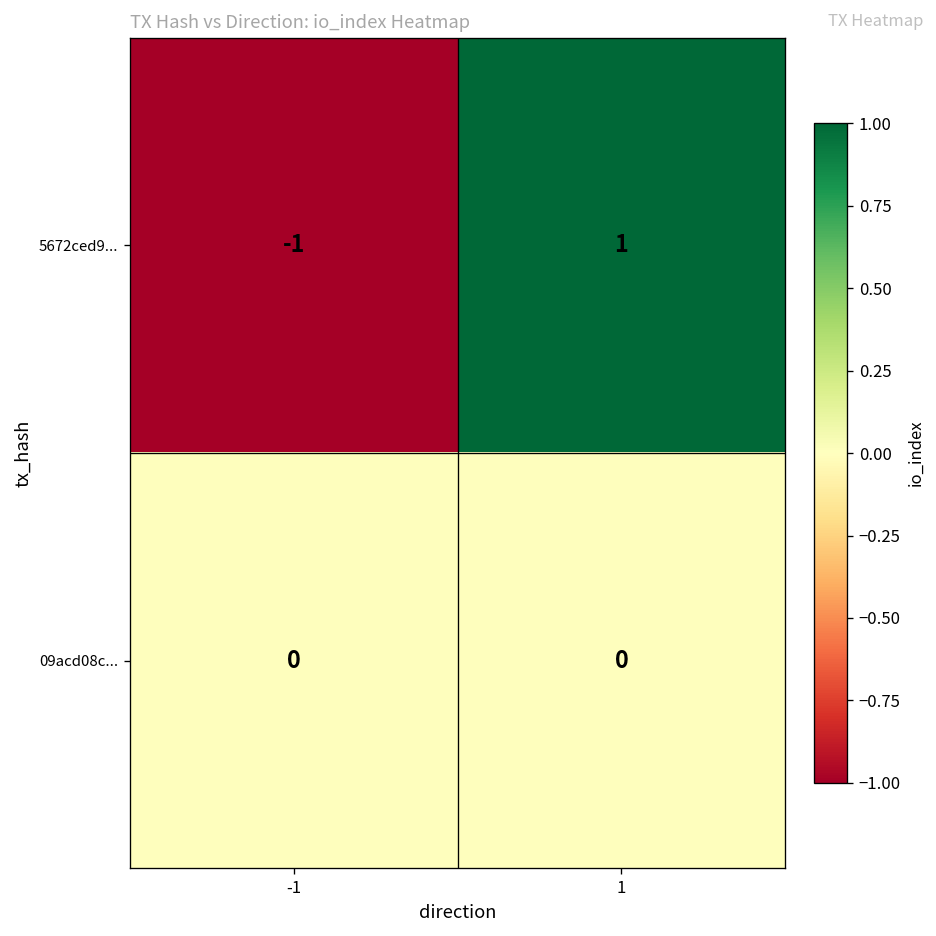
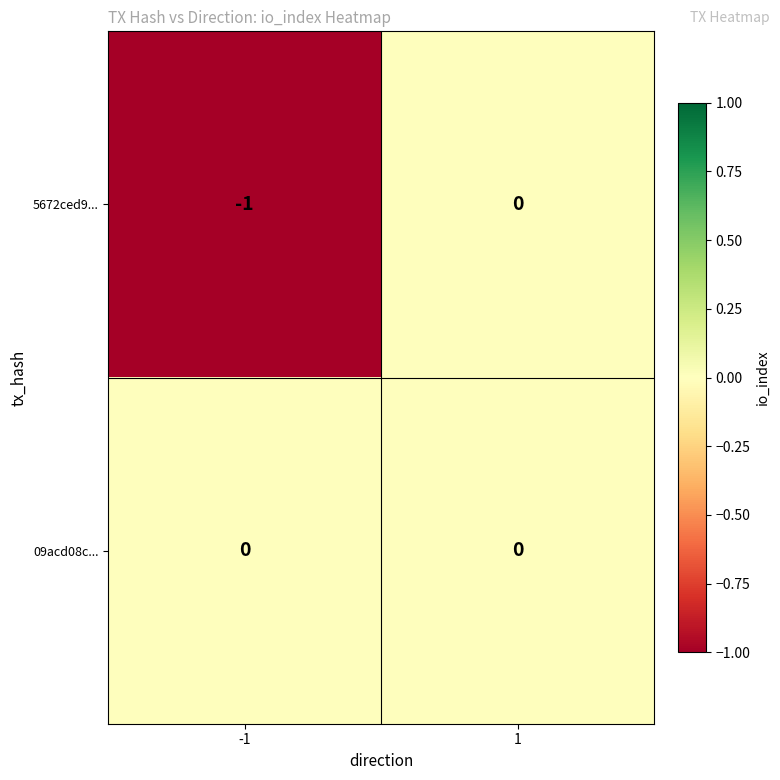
5672ced9..., 1: 1 -> 0
